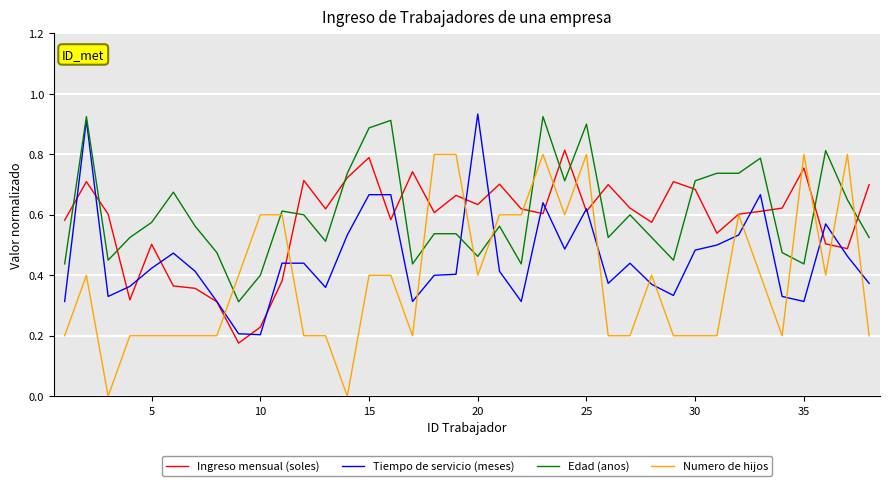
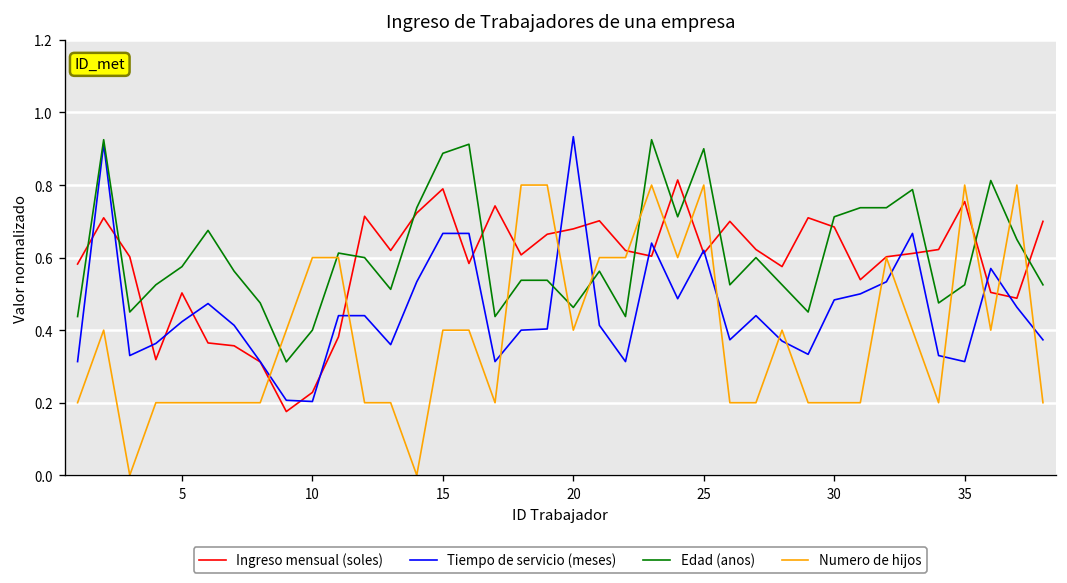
Ingreso mensual (soles), 20: 0.63 -> 0.68
Edad (anos), 35: 0.44 -> 0.53
